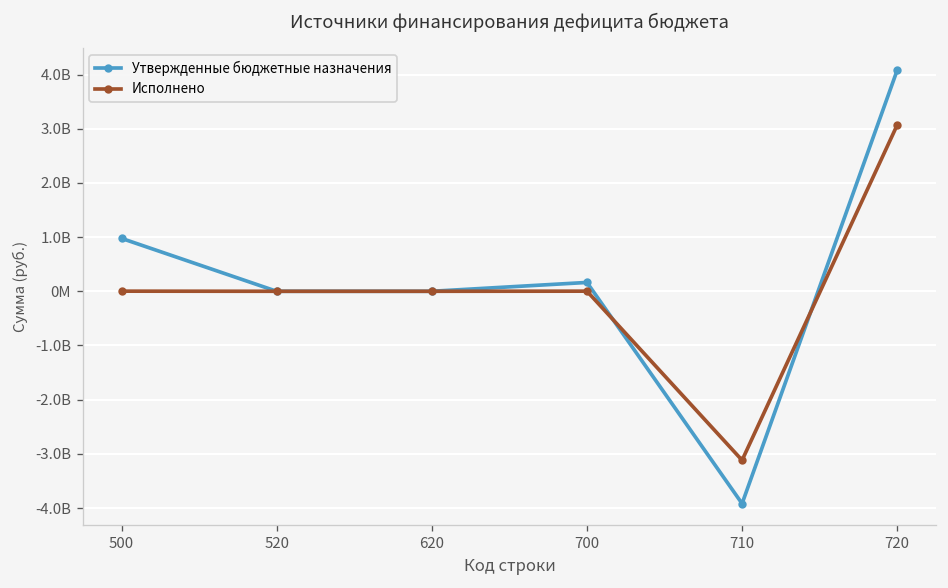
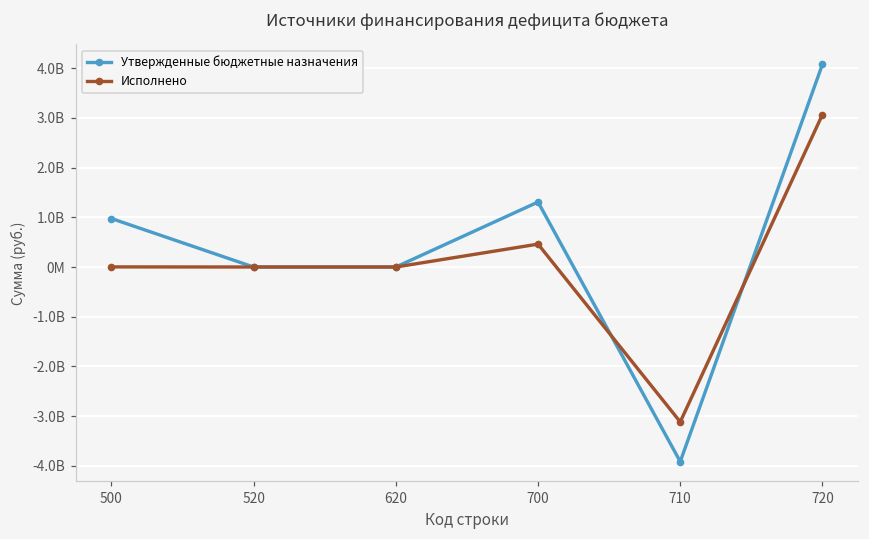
Утвержденные бюджетные назначения, 700: 200000000 -> 1300000000
Исполнено, 700: 0 -> 500000000
